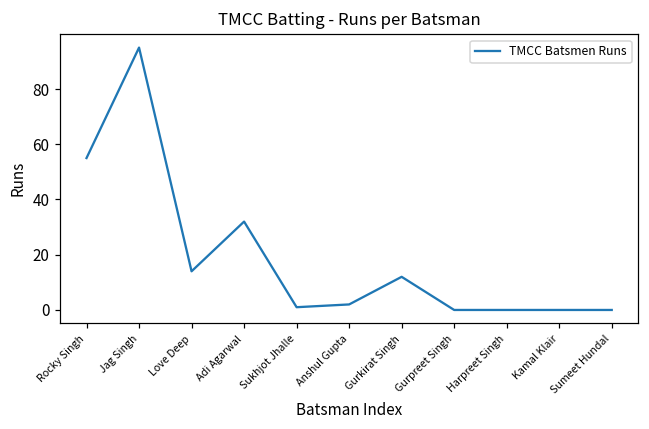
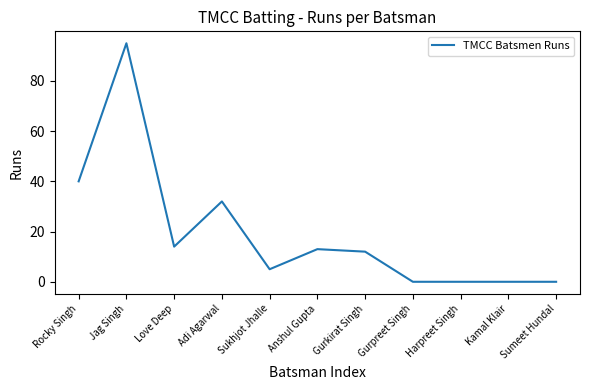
Rocky Singh: 55 -> 40
Sukhjot Jhalle: 1 -> 5
Anshul Gupta: 2 -> 13
